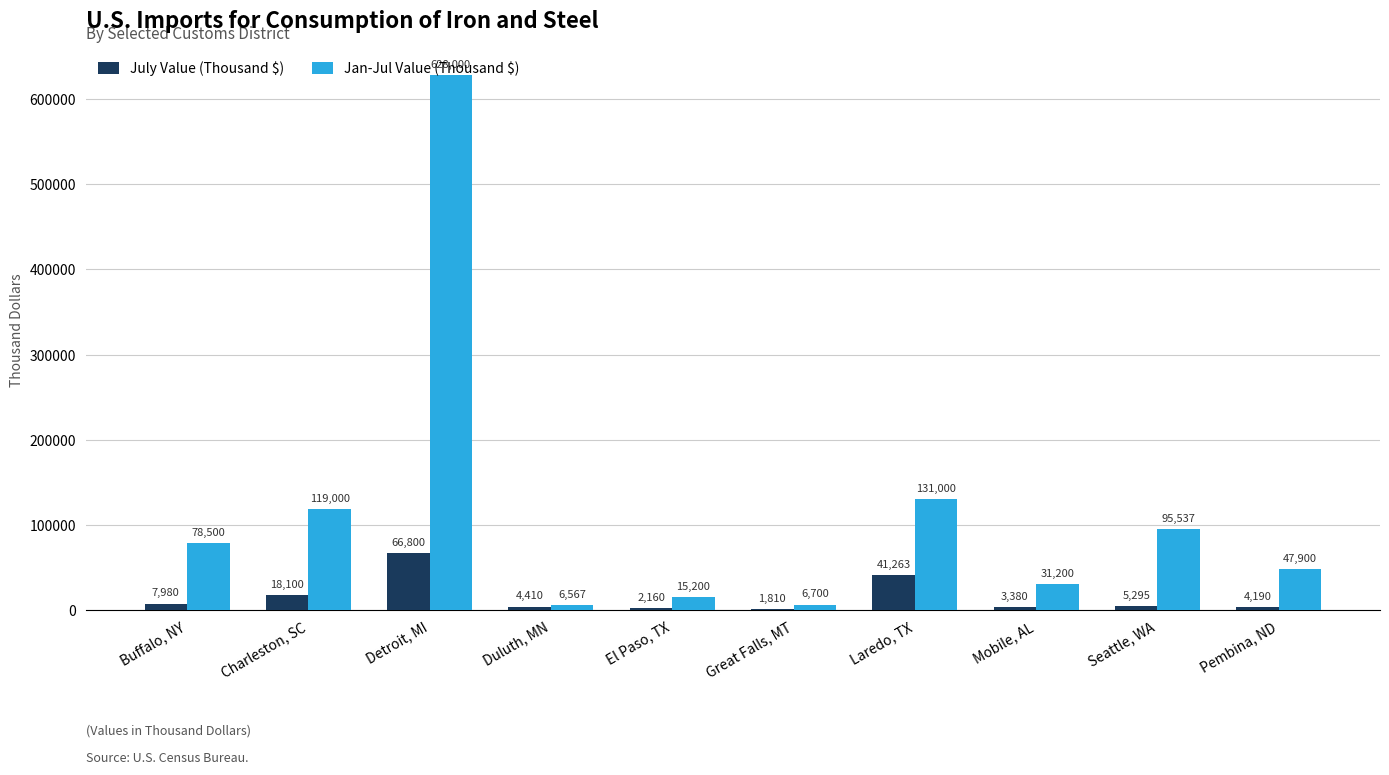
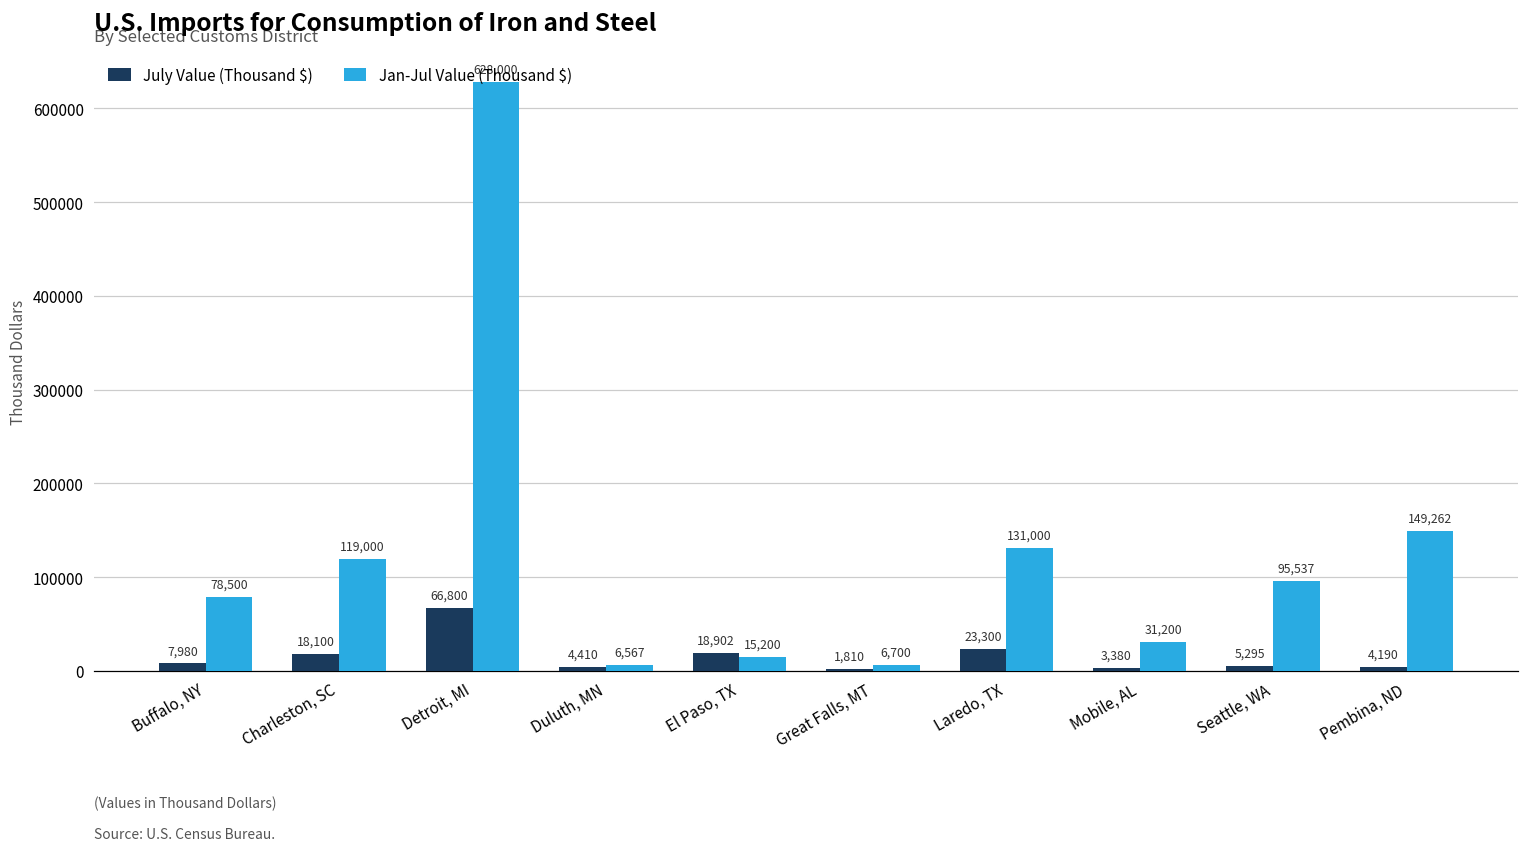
July Value (Thousand $), El Paso, TX: 2,160 -> 18,902
July Value (Thousand $), Laredo, TX: 41,263 -> 23,300
Jan-Jul Value (Thousand $), Pembina, ND: 47,900 -> 149,262
